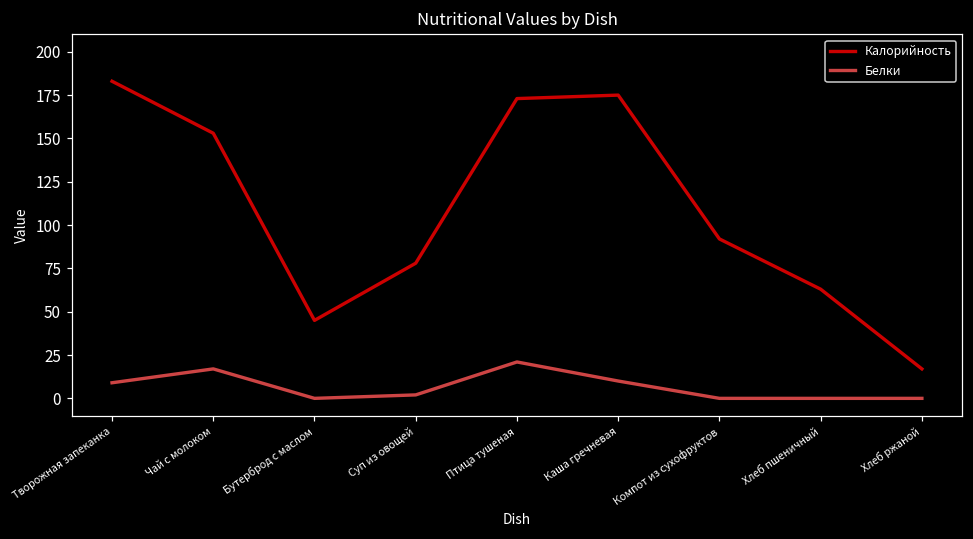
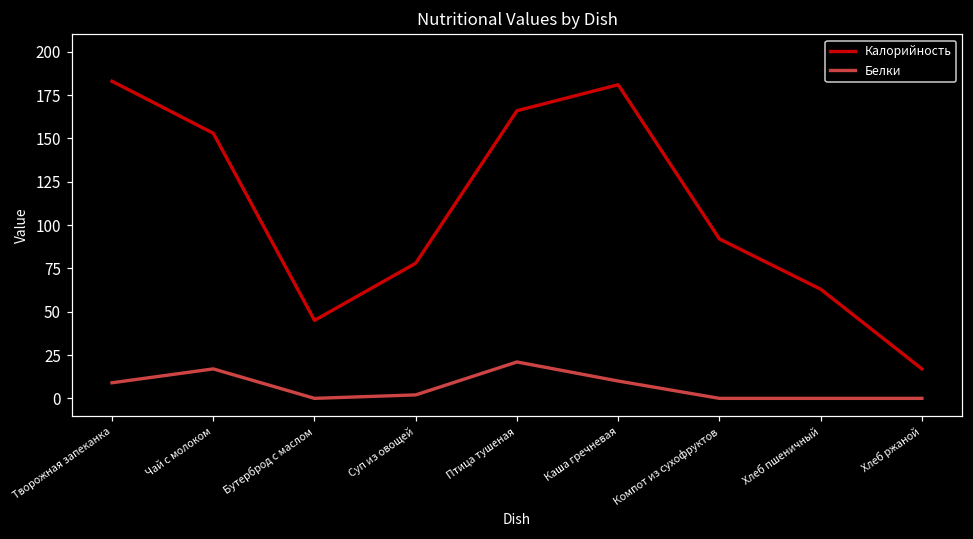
Калорийность, Птица тушеная: 173 -> 166
Калорийность, Каша гречневая: 175 -> 181
